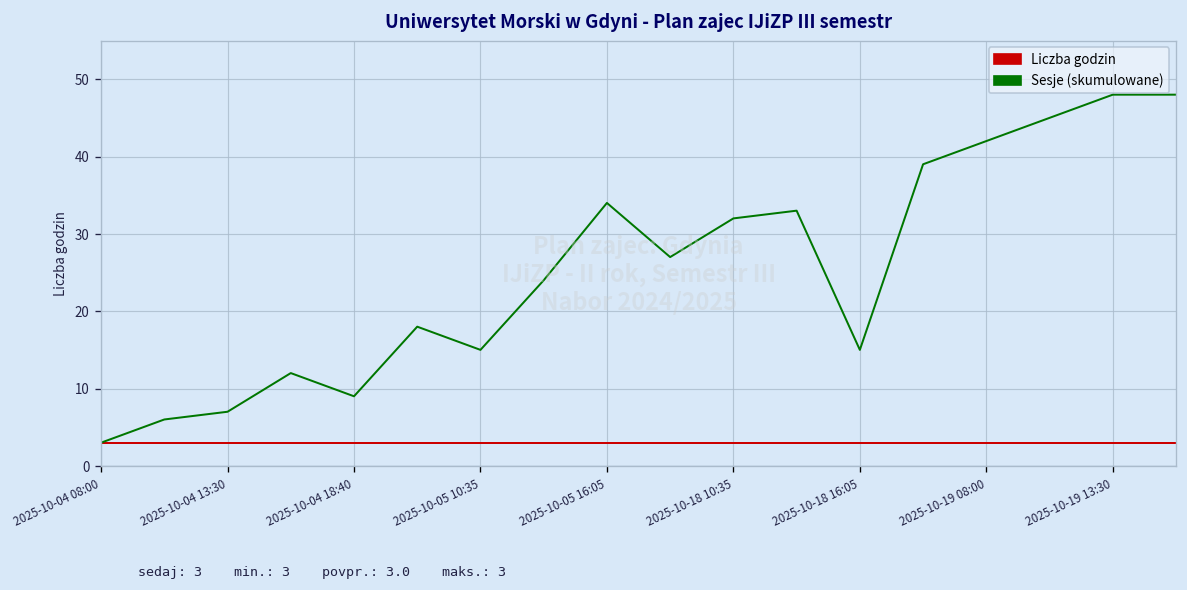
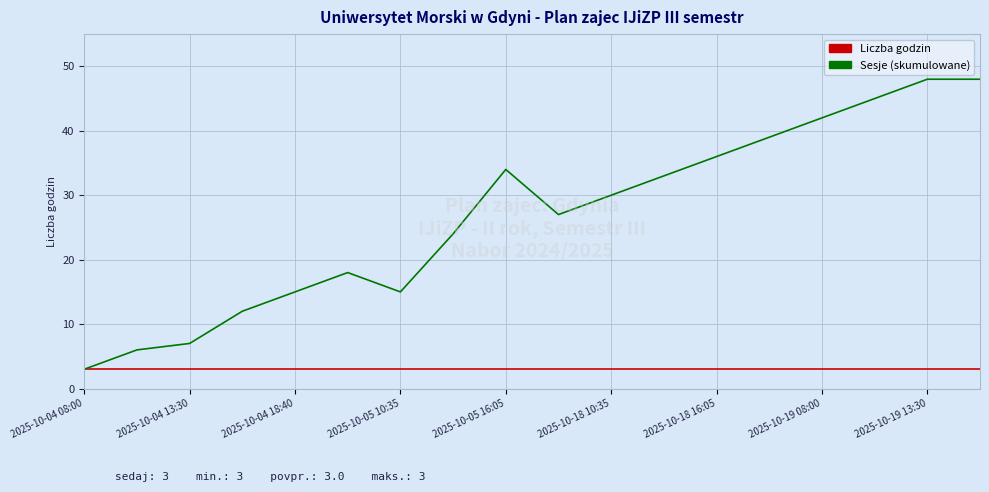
Sesje (skumulowane), 2025-10-04 18:40: 9 -> 15
Sesje (skumulowane), 2025-10-18 10:35: 32 -> 30
Sesje (skumulowane), 2025-10-18 16:05: 15 -> 36
